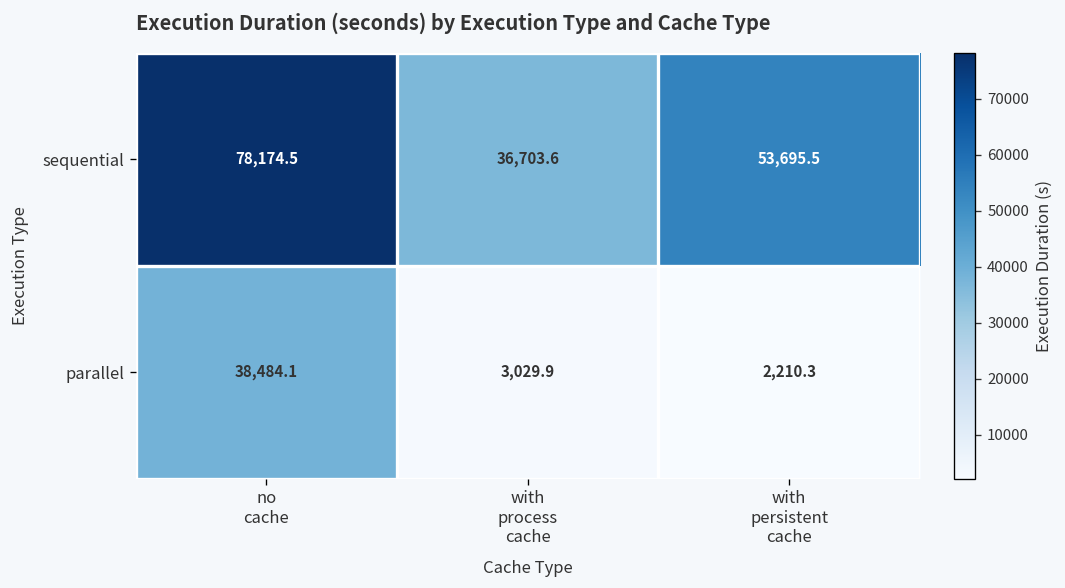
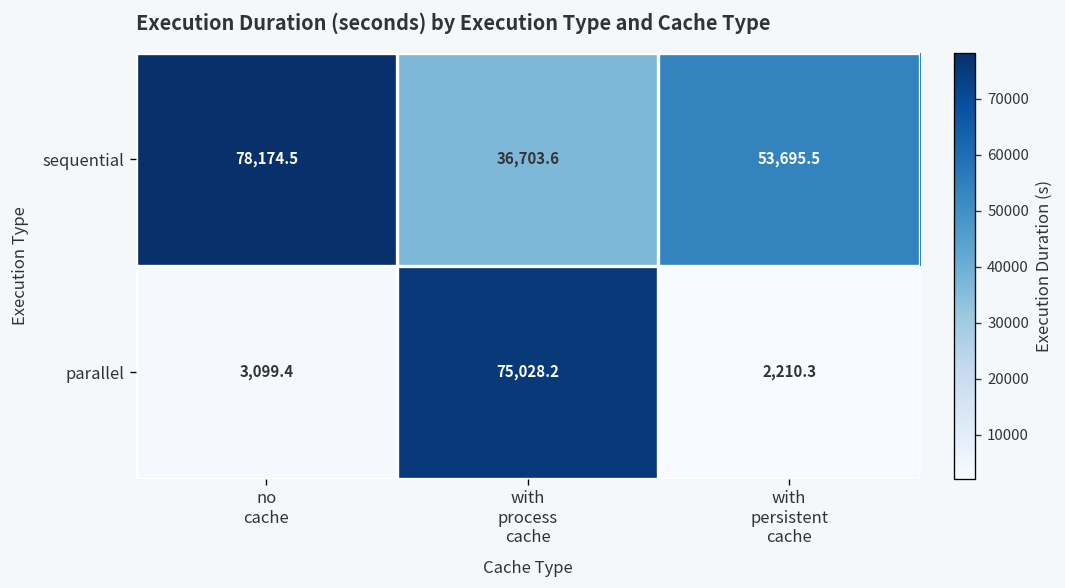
parallel, no cache: 38,484.1 -> 3,099.4
parallel, with process cache: 3,029.9 -> 75,028.2
